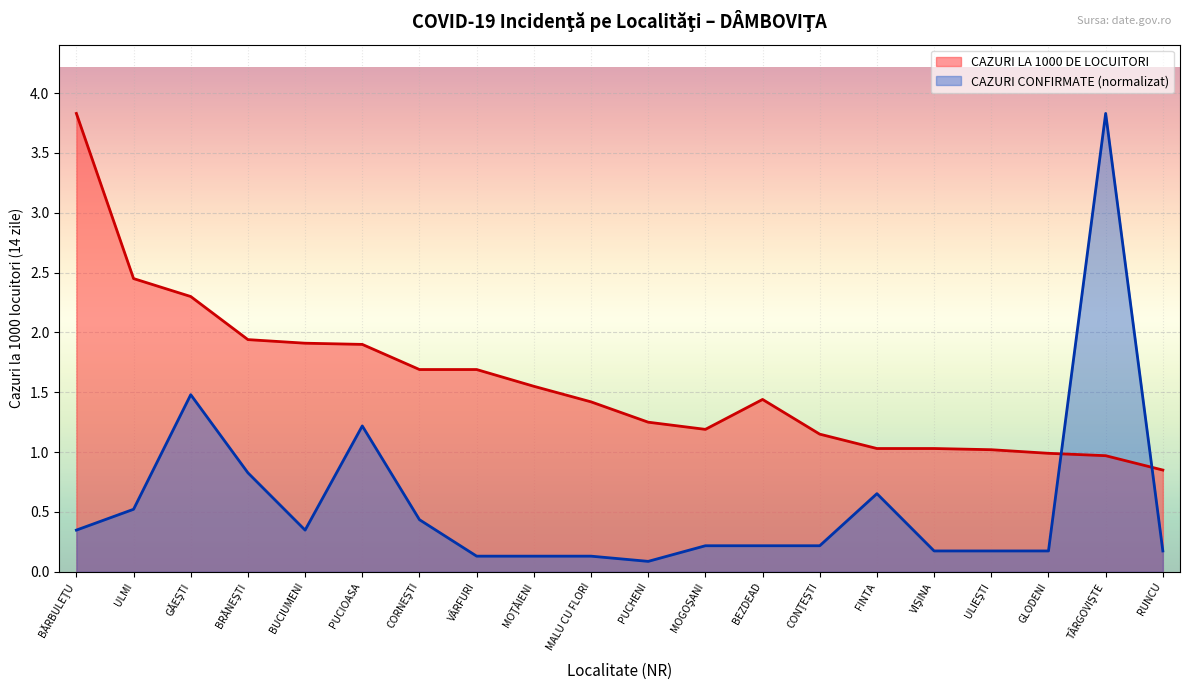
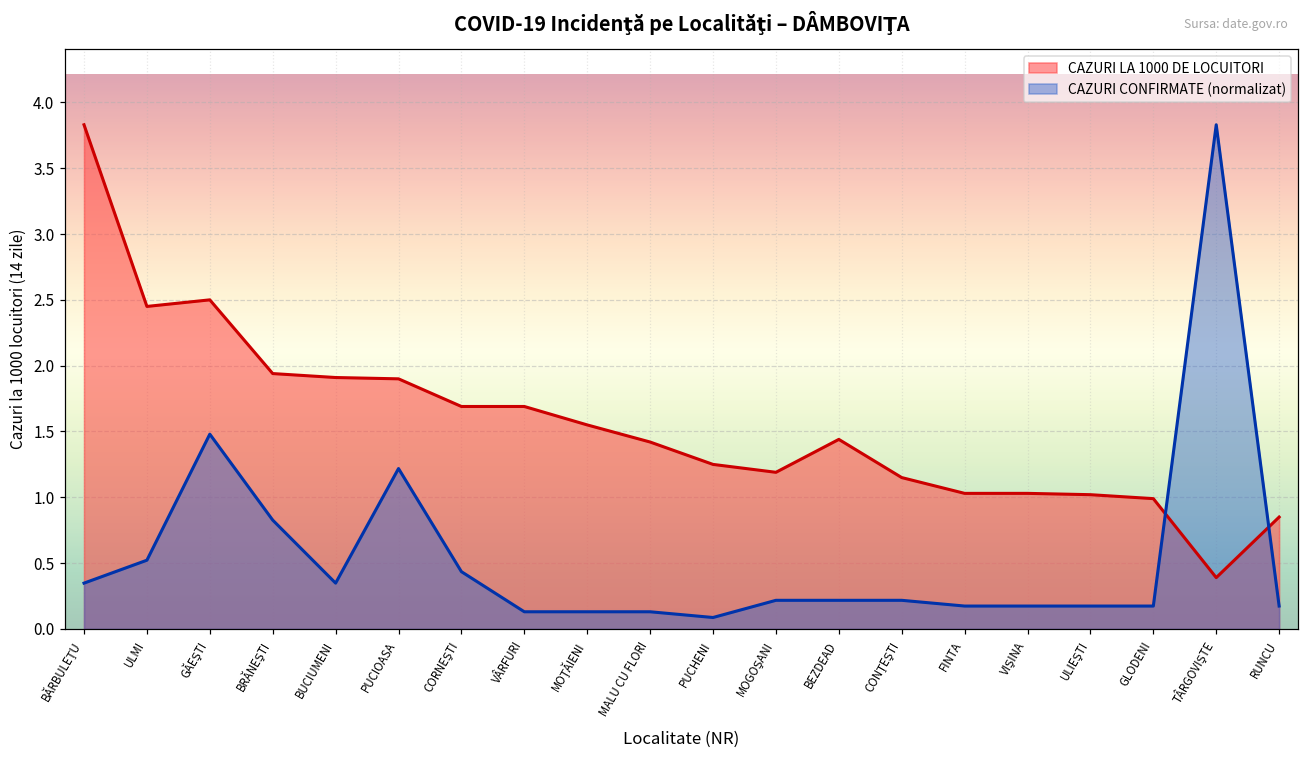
CAZURI LA 1000 DE LOCUITORI, GĂEŞTI: 2.3 -> 2.5
CAZURI CONFIRMATE (normalizat), FINTA: 0.65 -> 0.17
CAZURI LA 1000 DE LOCUITORI, TÂRGOVIŞTE: 0.97 -> 0.39
